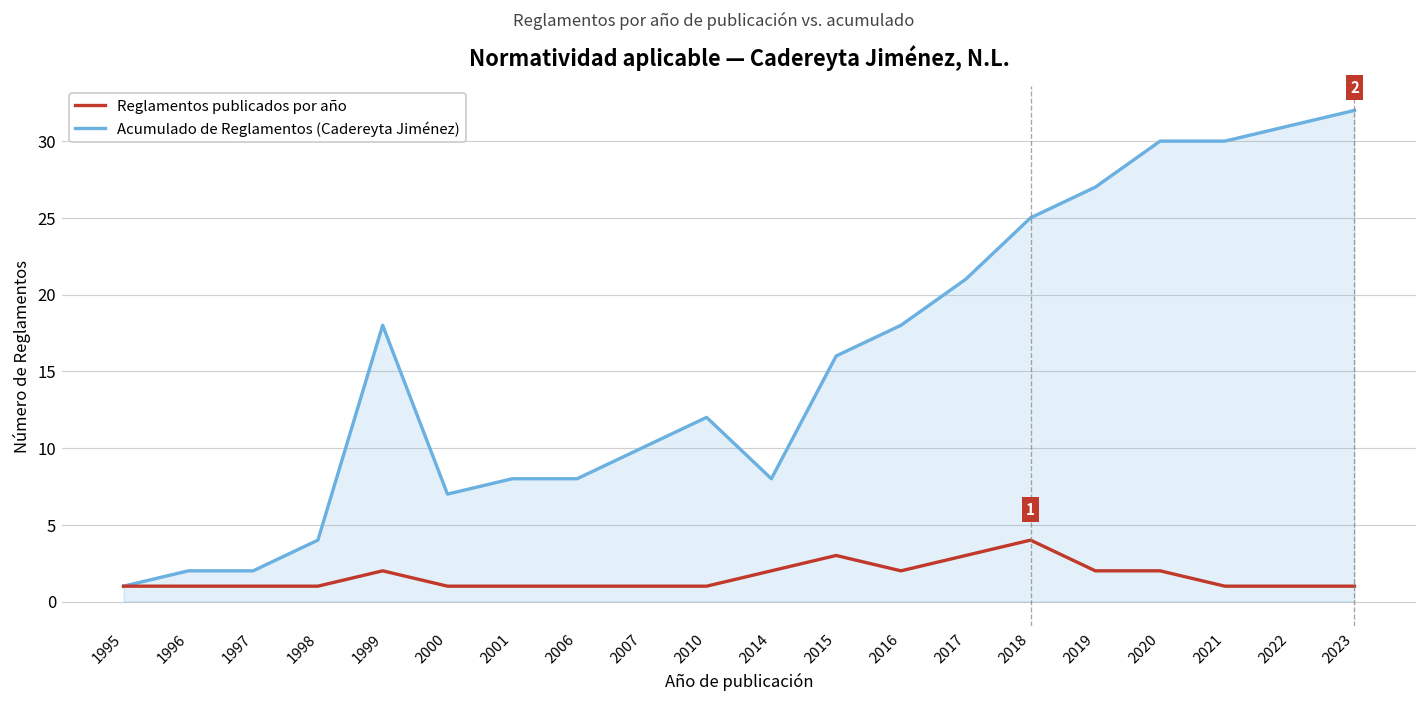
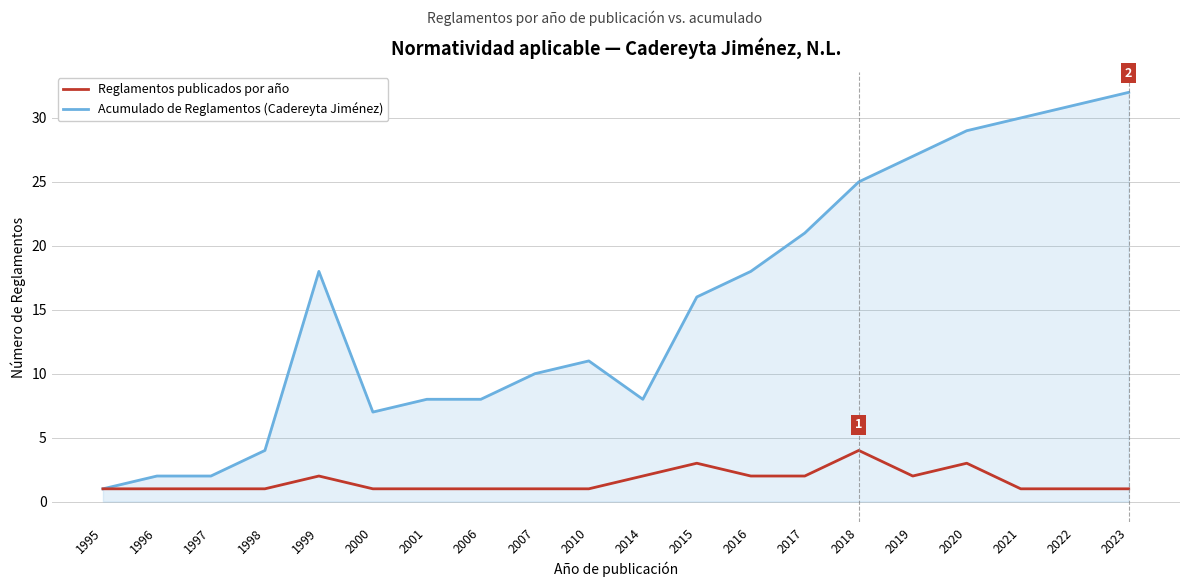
Acumulado de Reglamentos (Cadereyta Jiménez), 2010: 12 -> 11
Reglamentos publicados por año, 2017: 3 -> 2
Acumulado de Reglamentos (Cadereyta Jiménez), 2020: 30 -> 29
Reglamentos publicados por año, 2020: 2 -> 3
